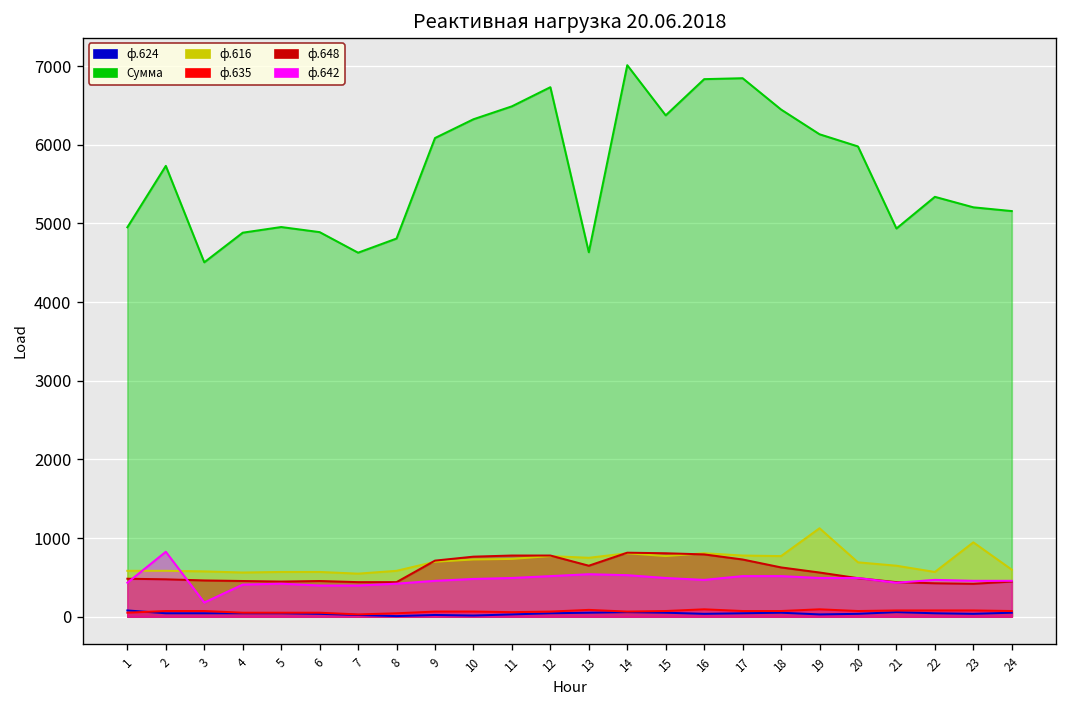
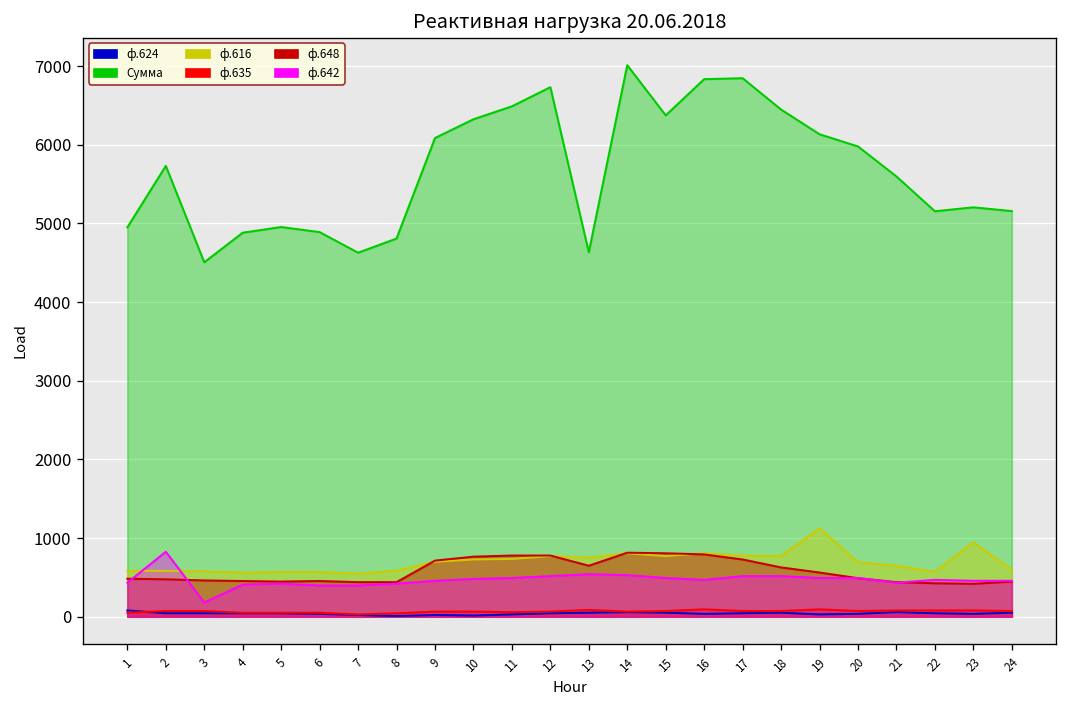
Сумма, 21: 4900 -> 5600
Сумма, 22: 5300 -> 5200
